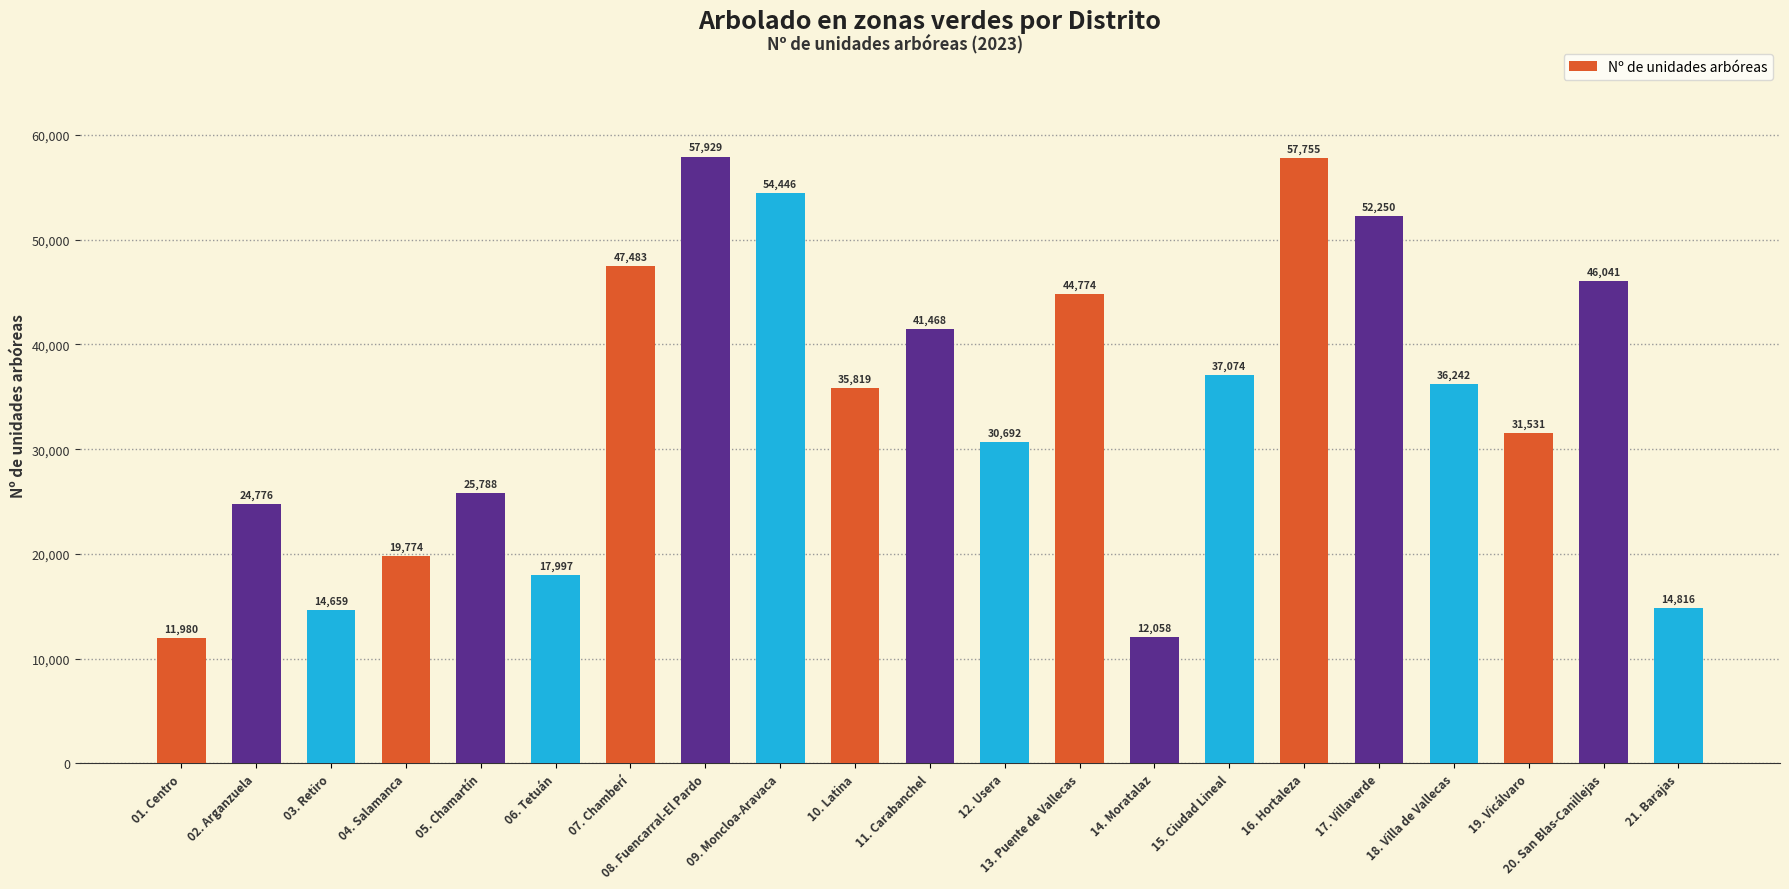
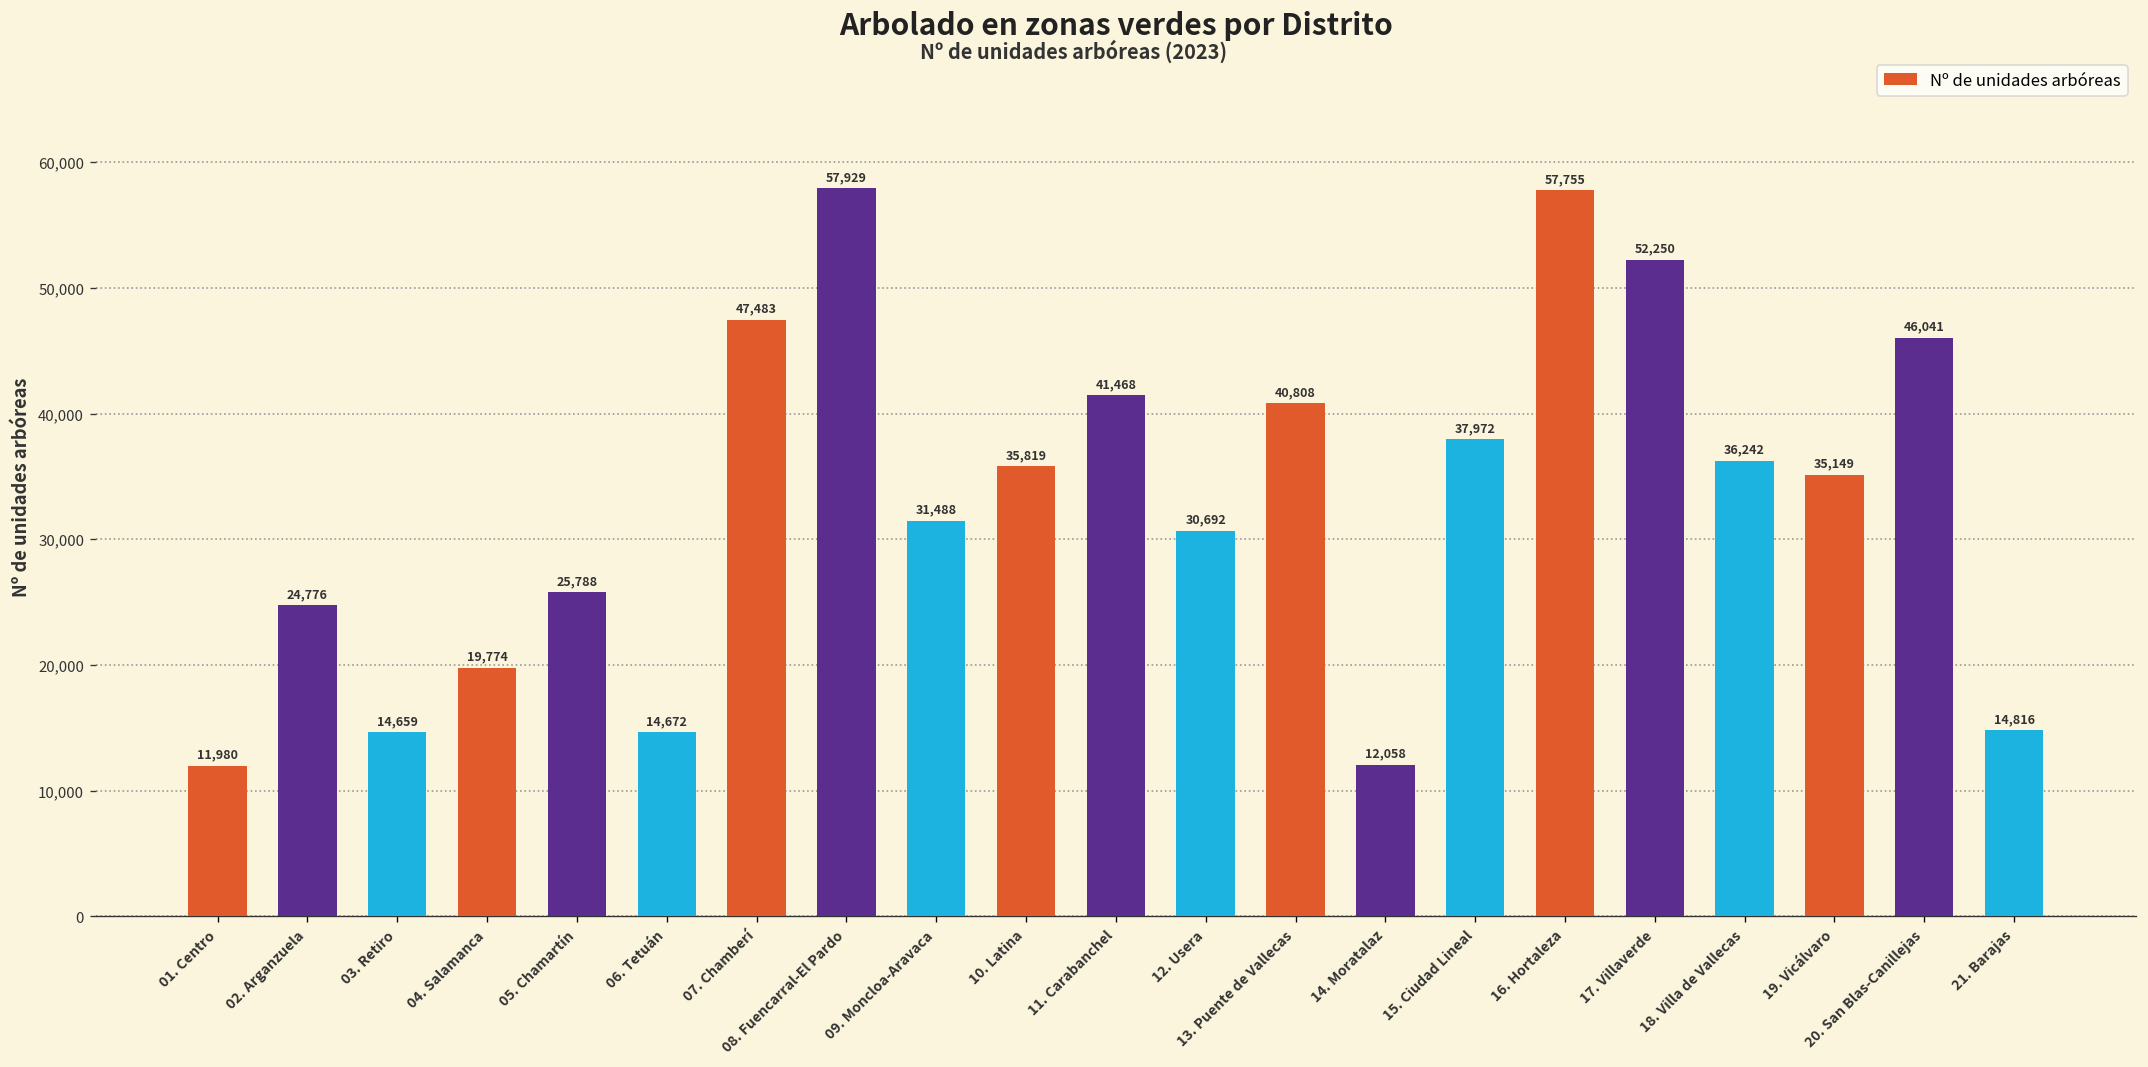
06. Tetuán: 17,997 -> 14,672
09. Moncloa-Aravaca: 54,446 -> 31,488
13. Puente de Vallecas: 44,774 -> 40,808
15. Ciudad Lineal: 37,074 -> 37,972
19. Vicálvaro: 31,531 -> 35,149
